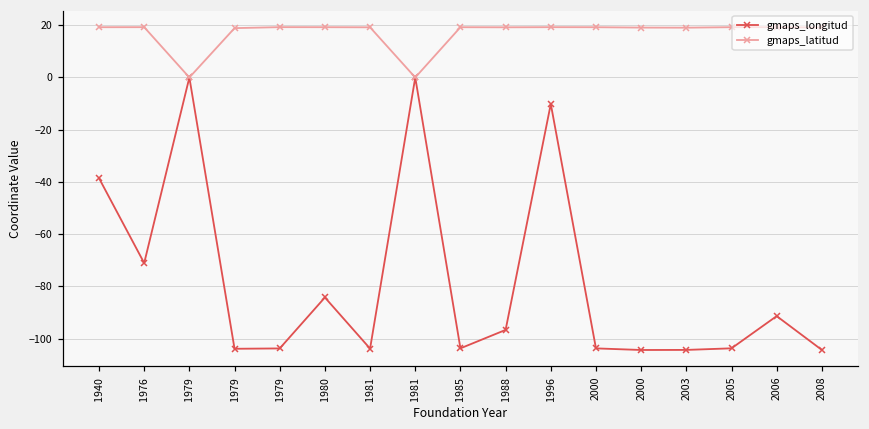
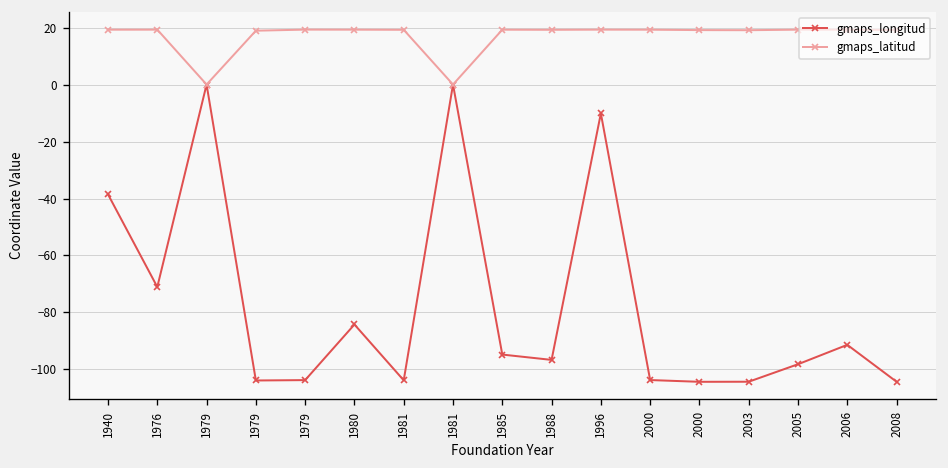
gmaps_longitud, 1985: -104 -> -95
gmaps_longitud, 2005: -104 -> -98
